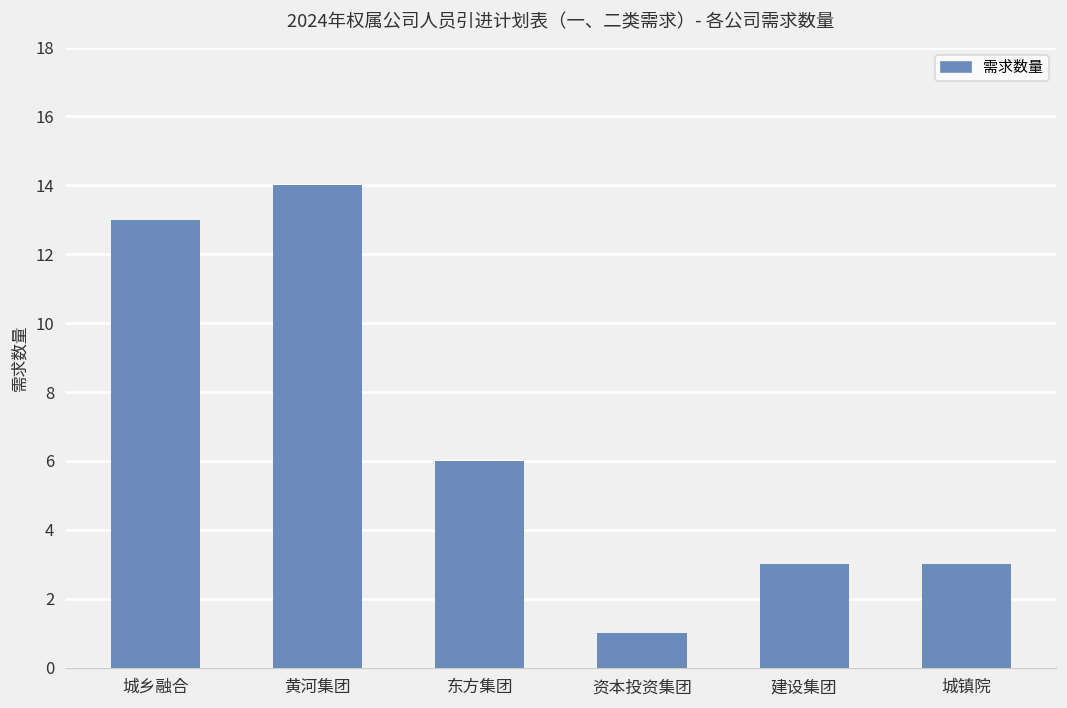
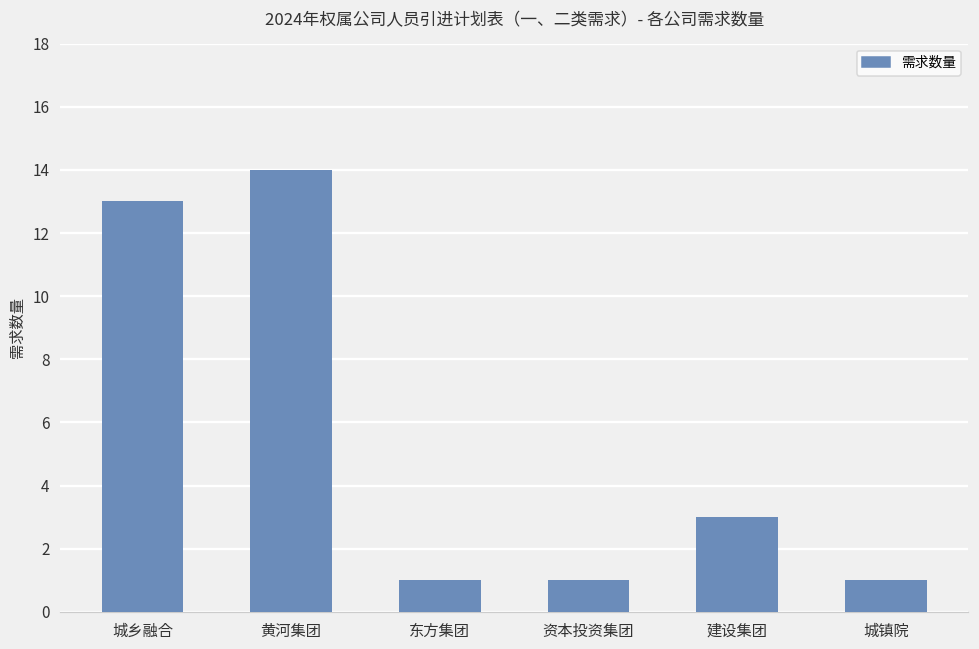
东方集团: 6 -> 1
城镇院: 3 -> 1
